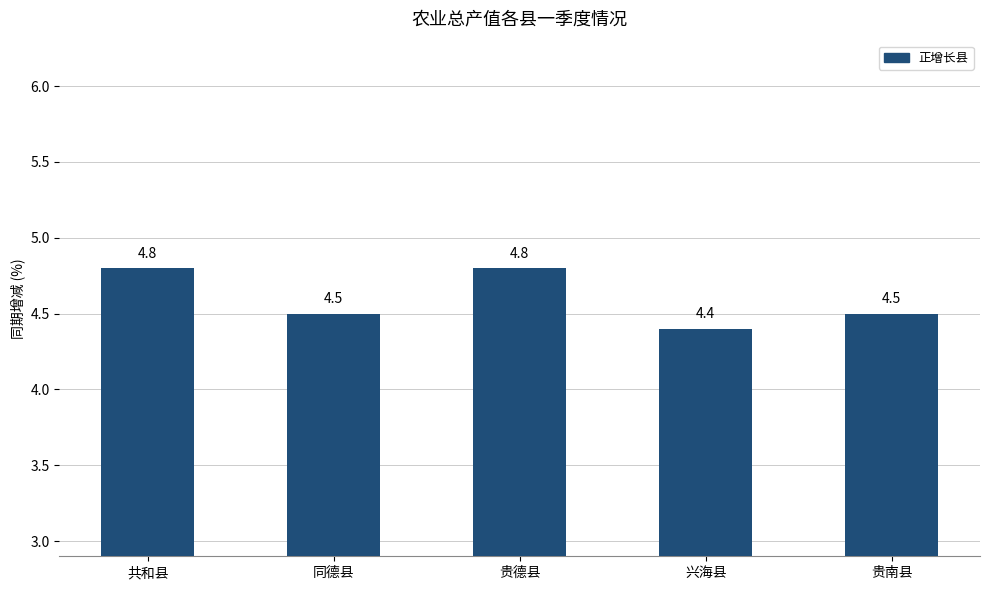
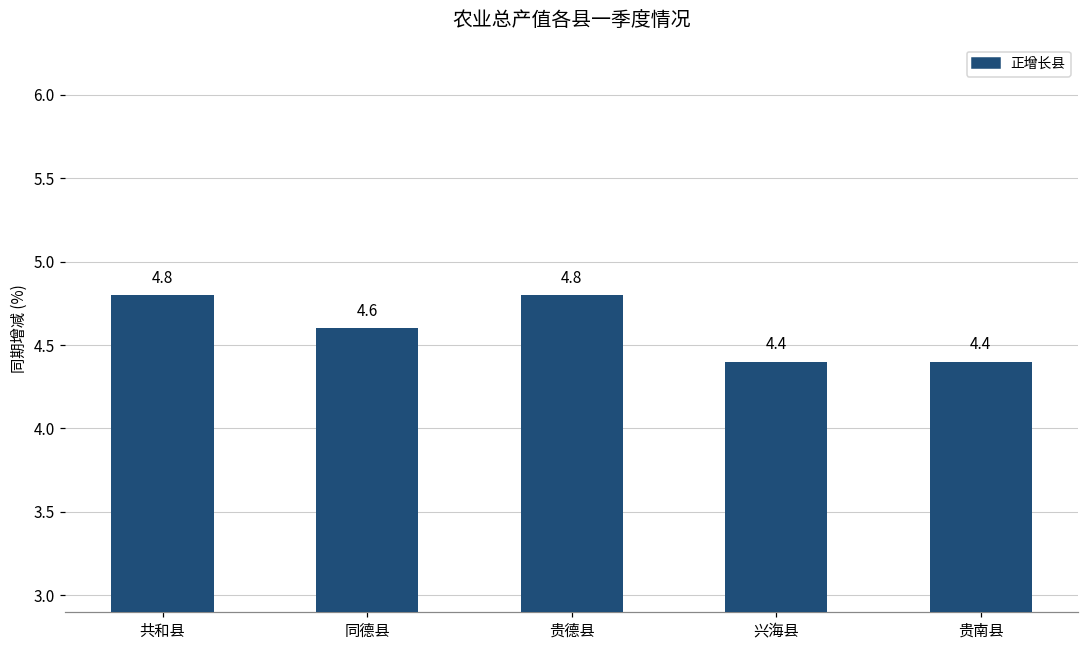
同德县: 4.5 -> 4.6
贵南县: 4.5 -> 4.4
